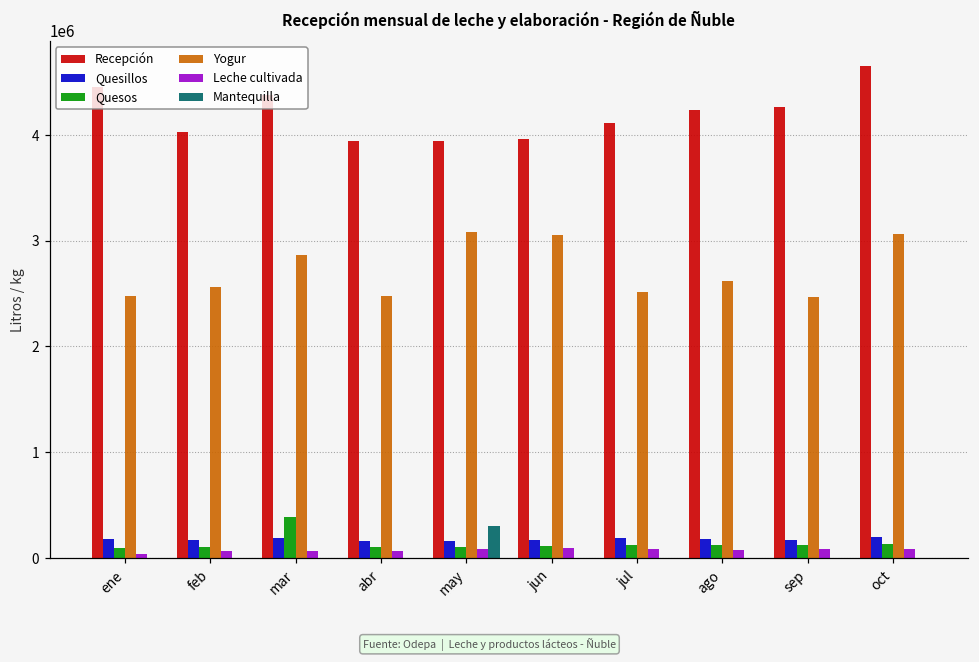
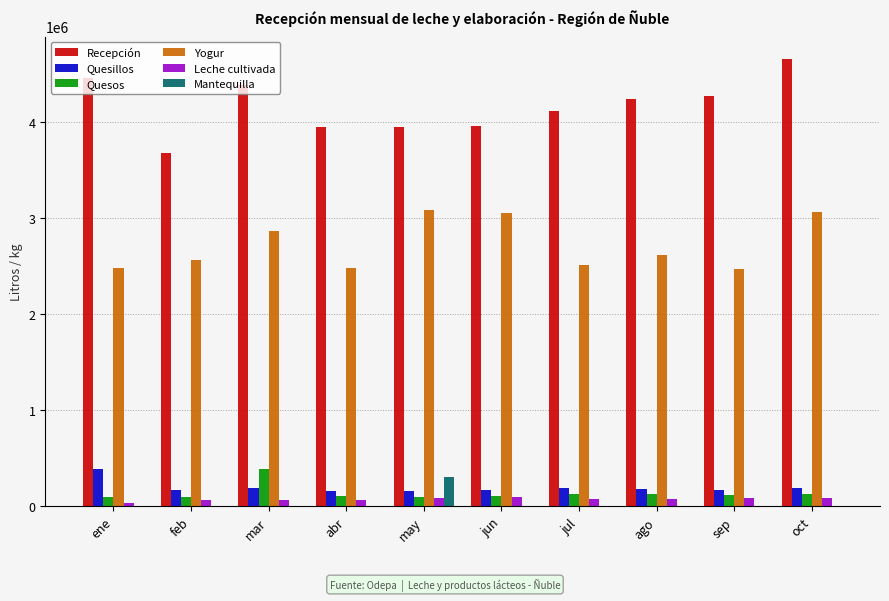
Quesillos, ene: 200000 -> 400000
Recepción, feb: 4000000 -> 3700000
